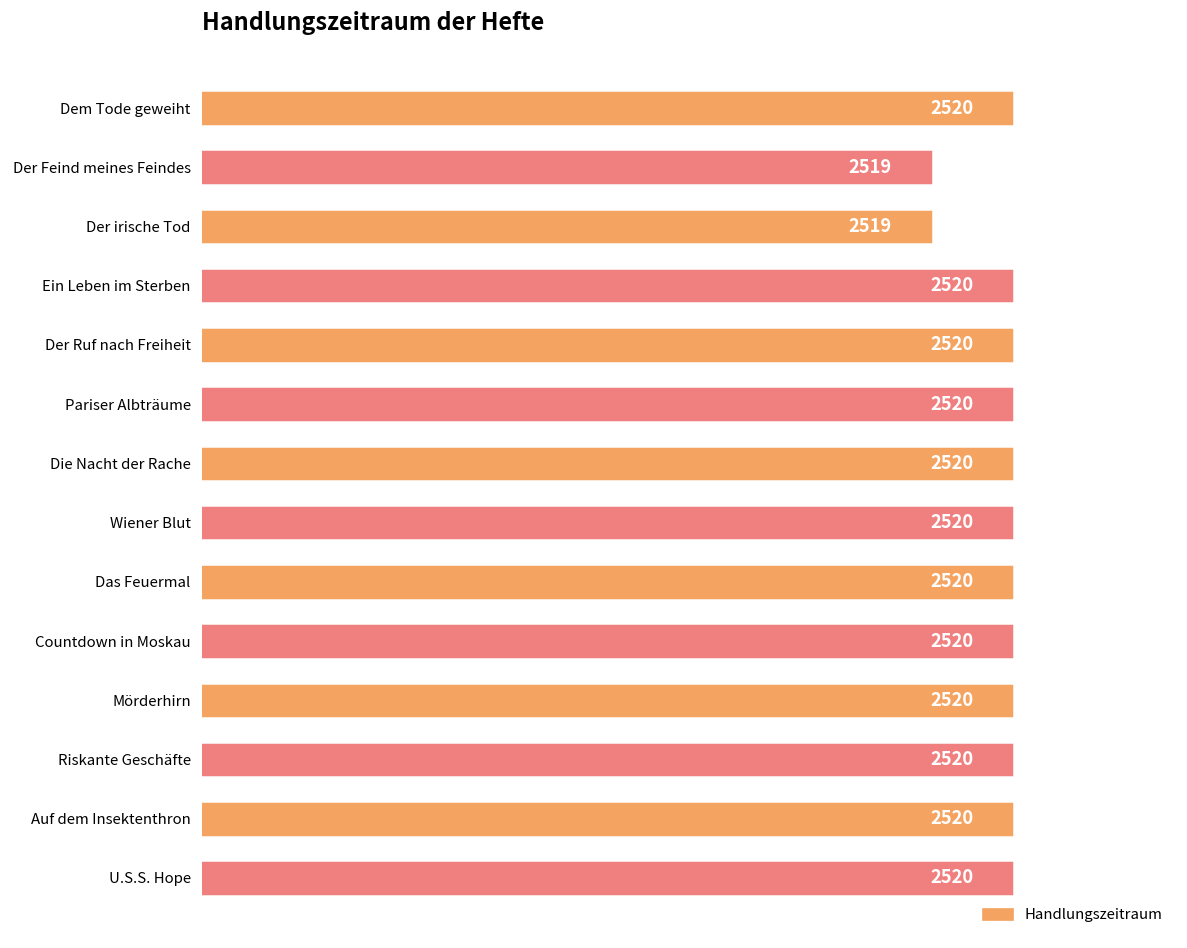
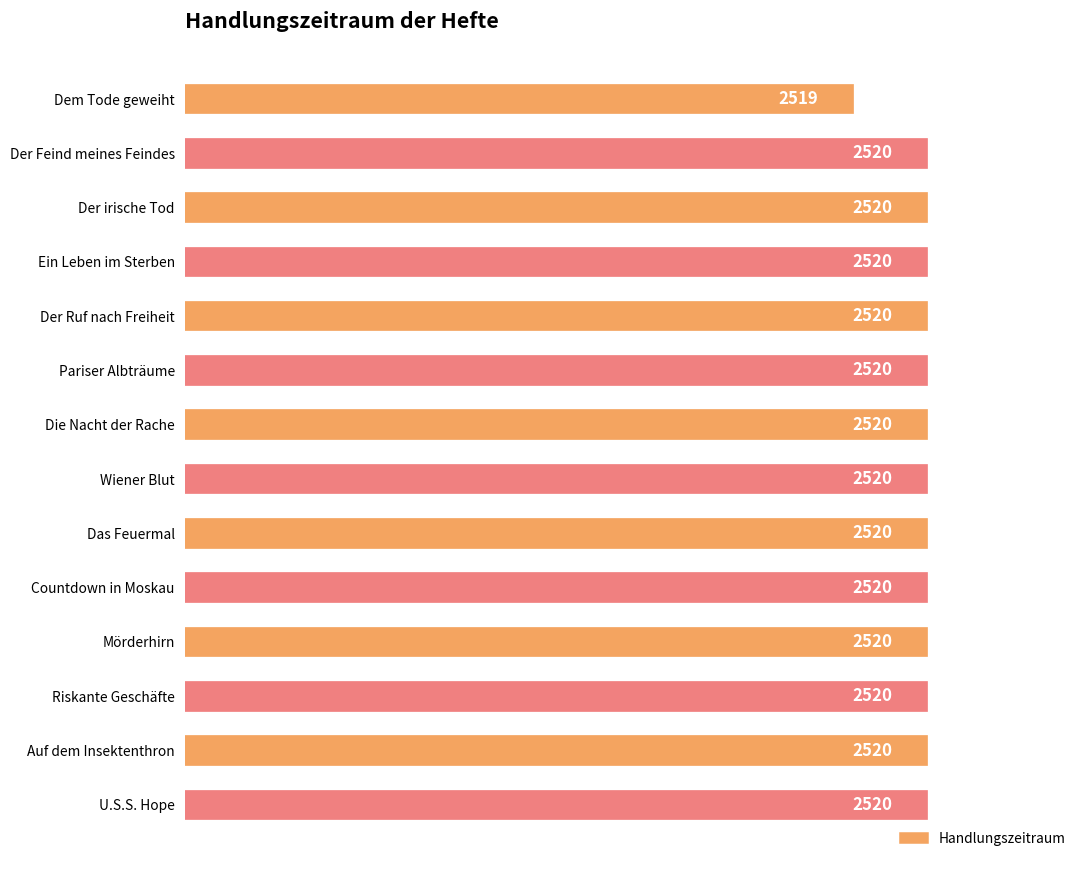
Dem Tode geweiht: 2520 -> 2519
Der Feind meines Feindes: 2519 -> 2520
Der irische Tod: 2519 -> 2520
